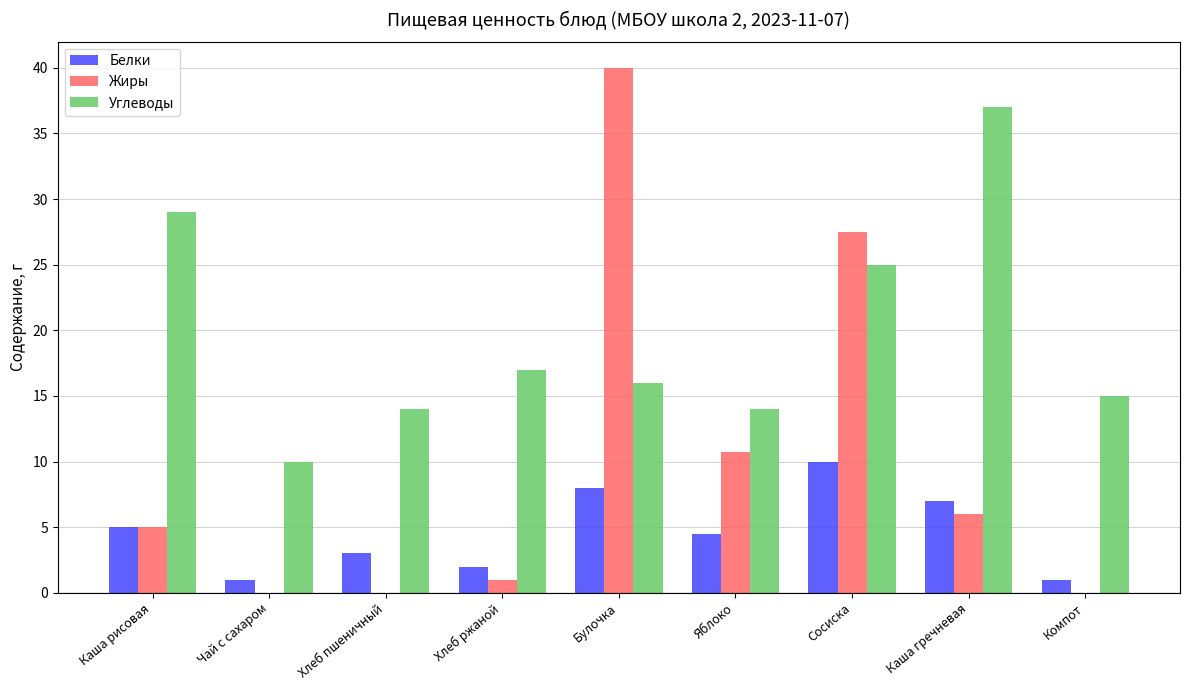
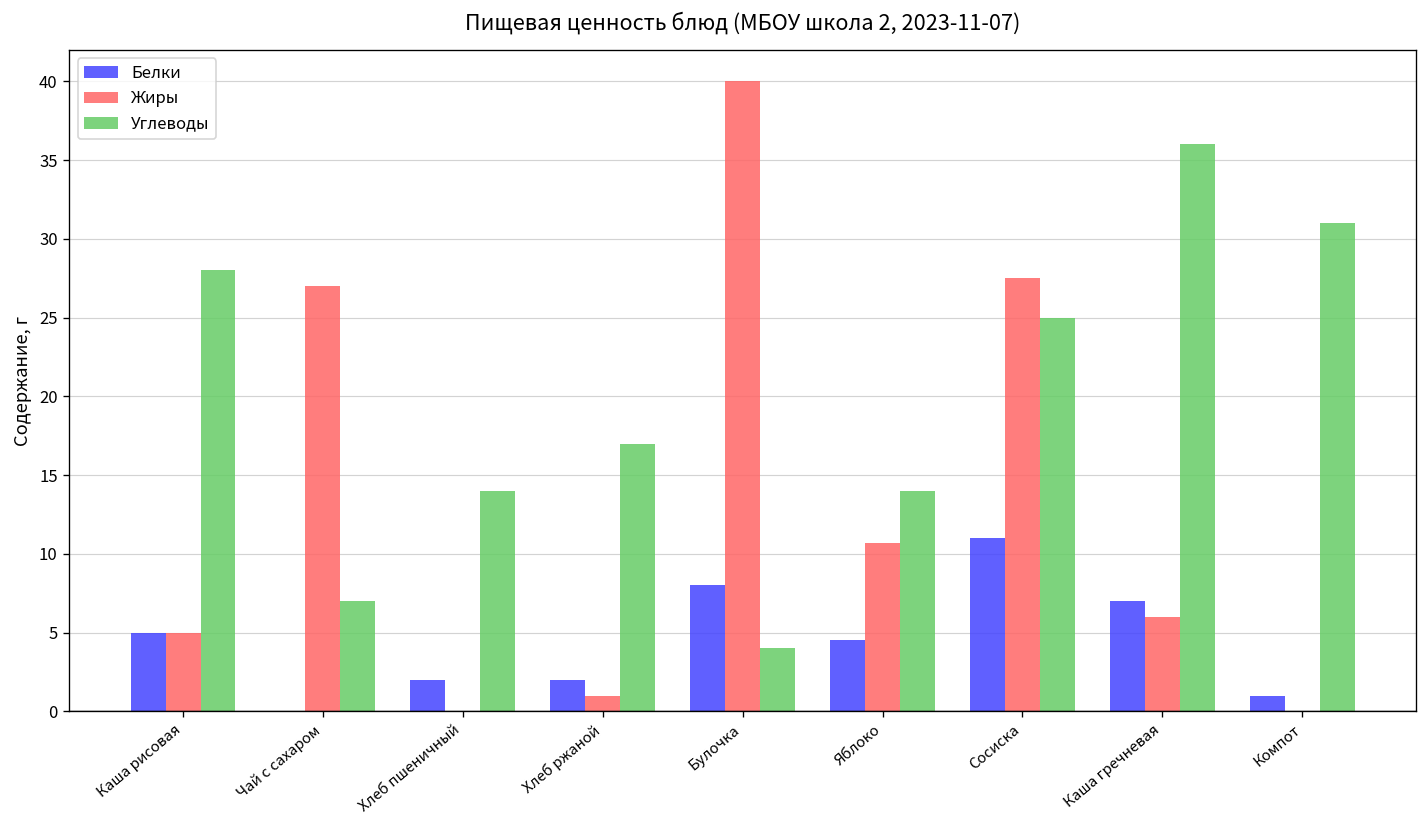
Углеводы, Каша рисовая: 29 -> 28
Белки, Чай с сахаром: 1 -> 0
Жиры, Чай с сахаром: 0 -> 27
Углеводы, Чай с сахаром: 10 -> 7
Белки, Хлеб пшеничный: 3 -> 2
Углеводы, Булочка: 16 -> 4
Белки, Сосиска: 10 -> 11
Углеводы, Каша гречневая: 37 -> 36
Углеводы, Компот: 15 -> 31
